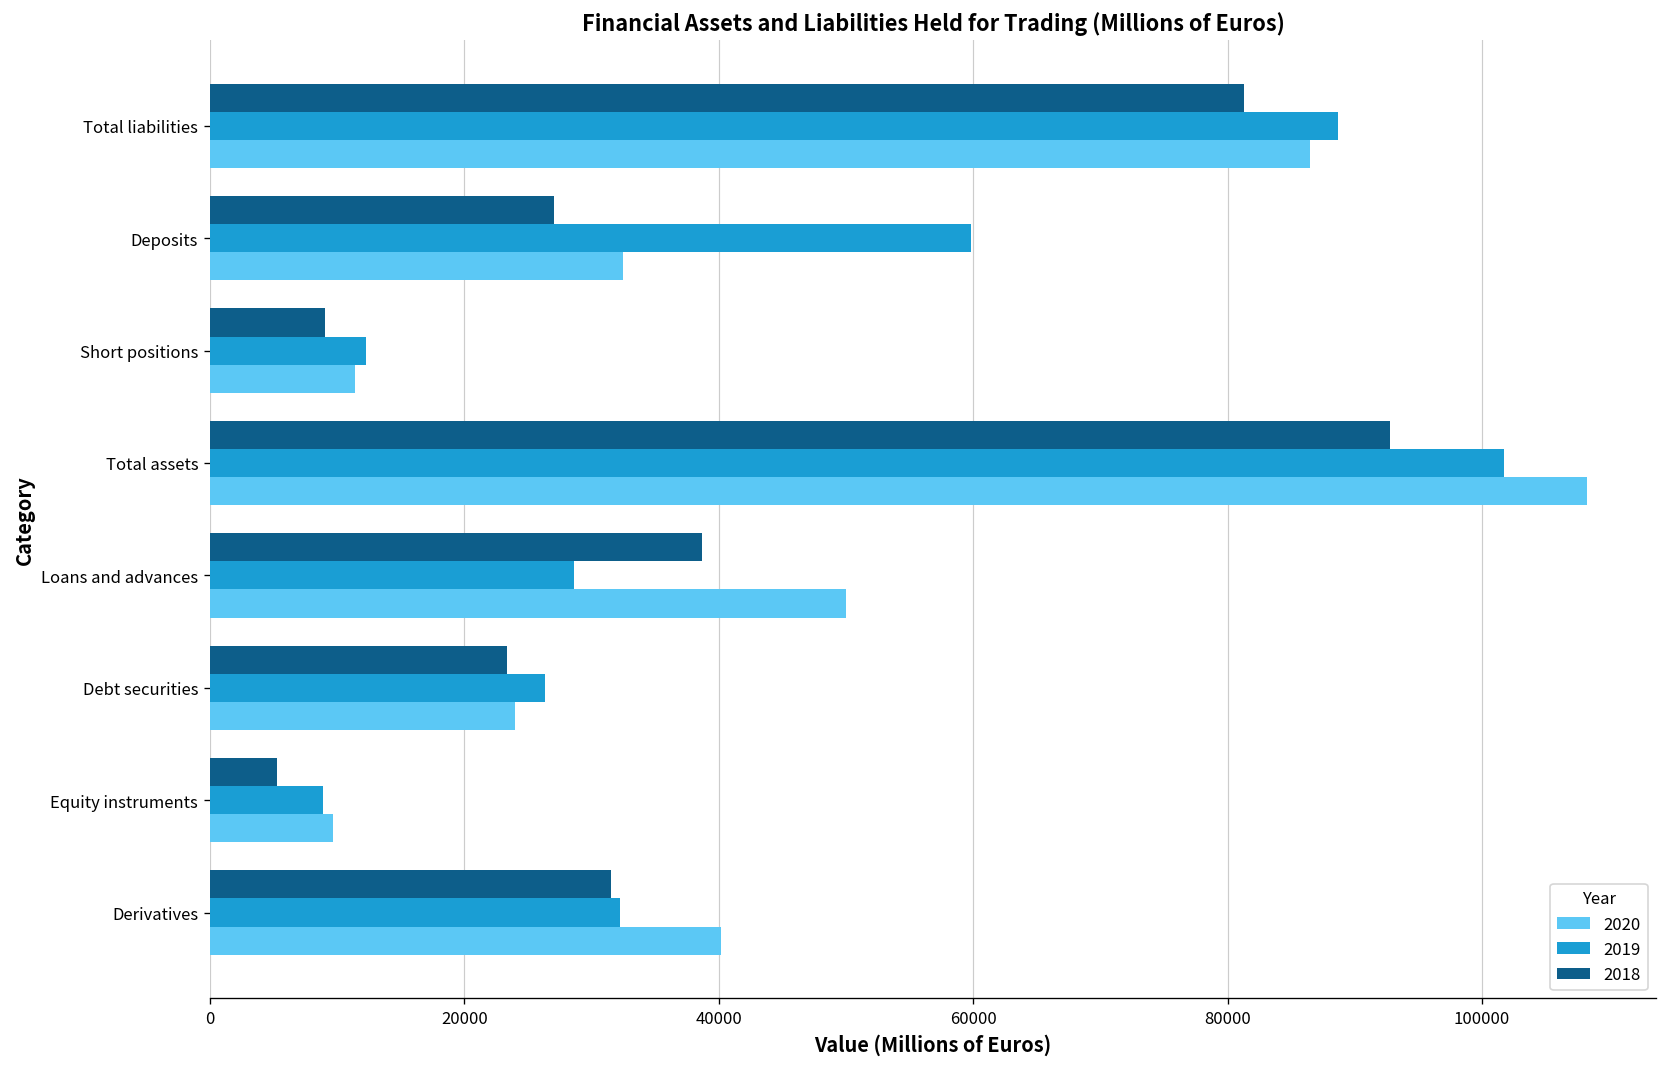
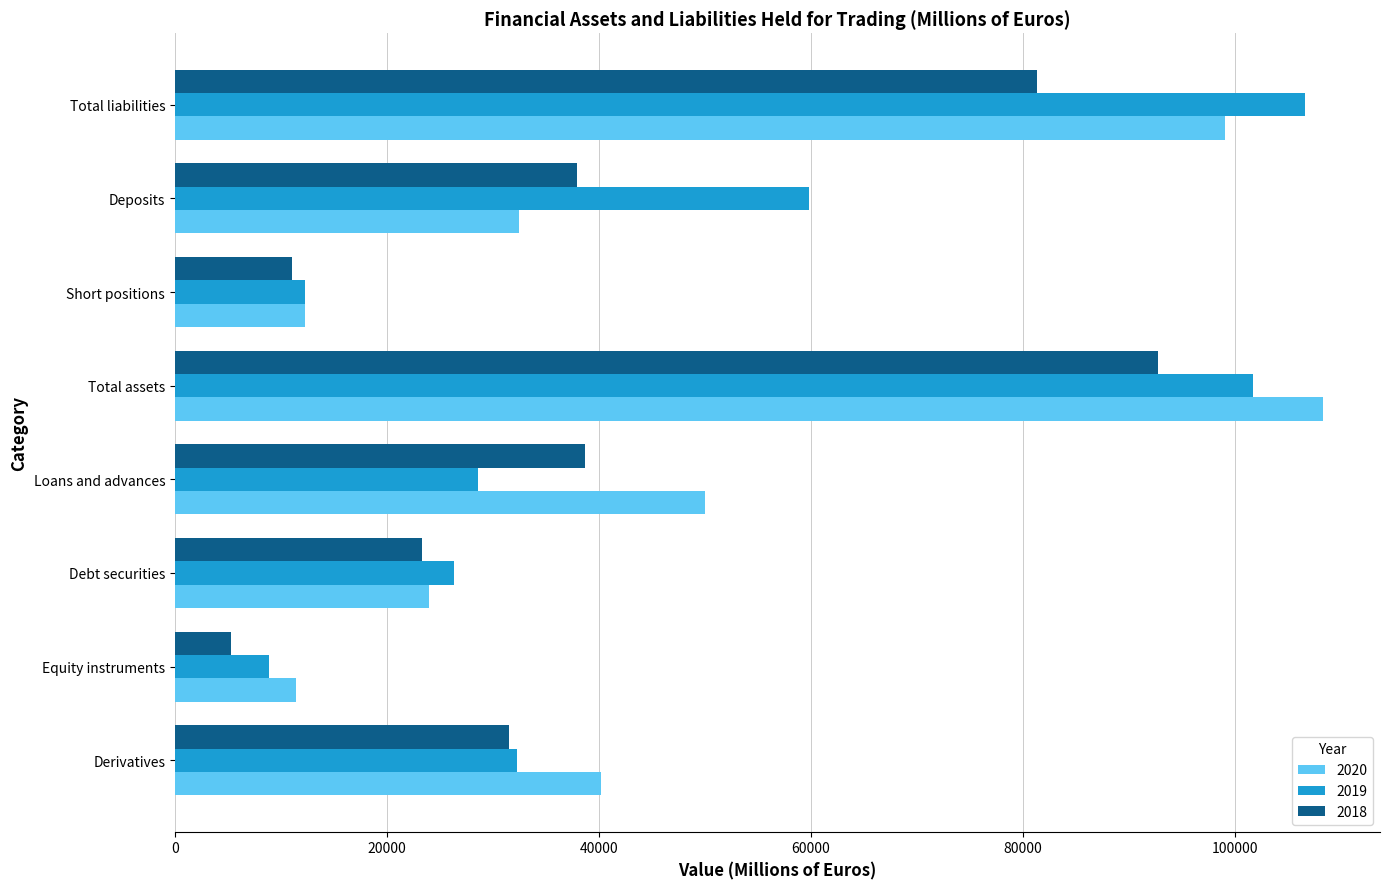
2019, Total liabilities: 88700 -> 106600
2020, Total liabilities: 86500 -> 99100
2018, Deposits: 27100 -> 37900
2018, Short positions: 9100 -> 11000
2020, Short positions: 11400 -> 12300
2020, Equity instruments: 9700 -> 11500
